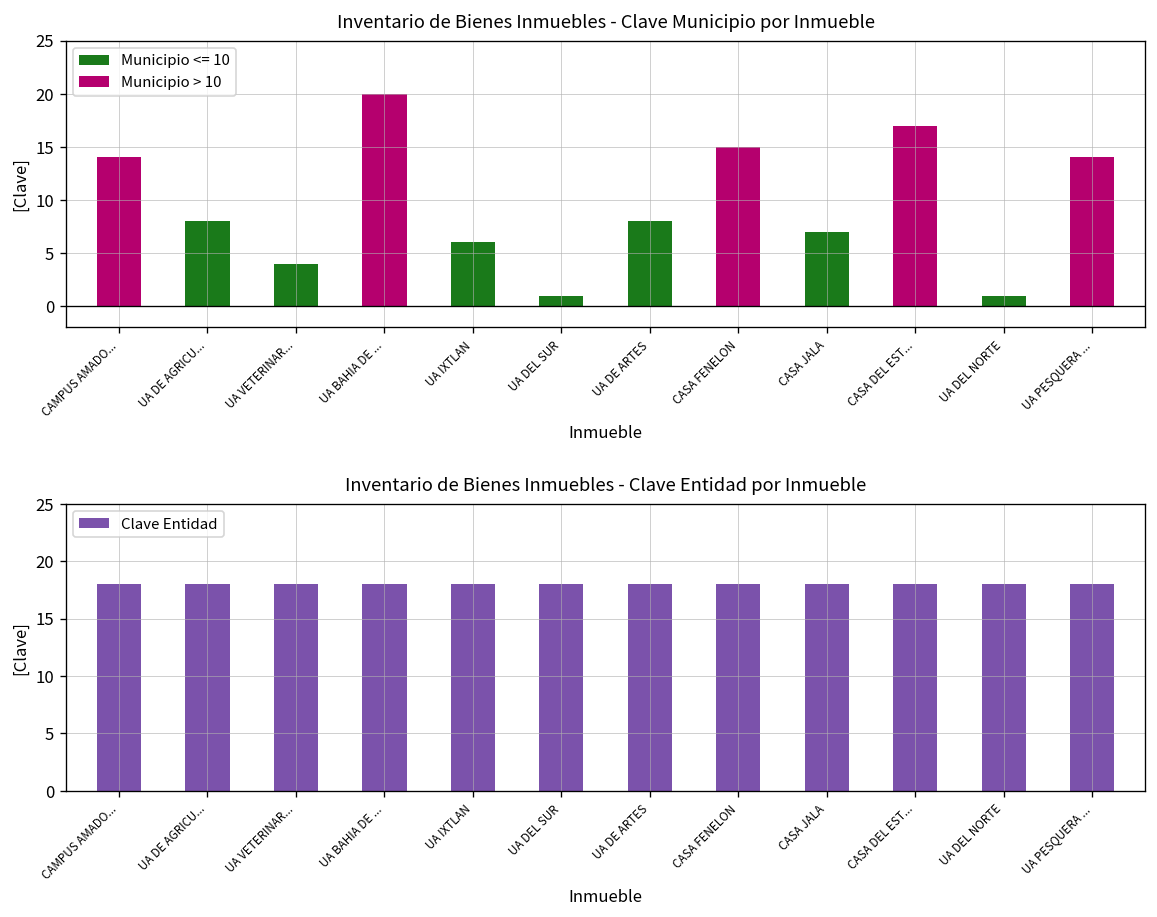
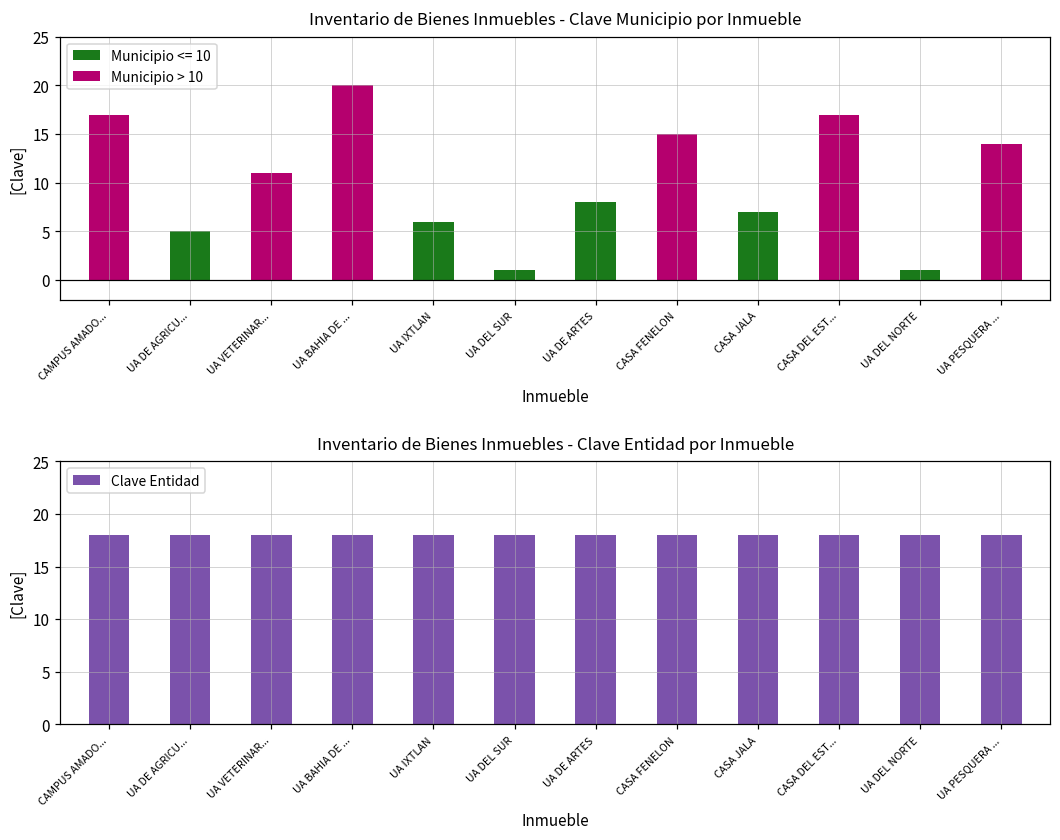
Inventario de Bienes Inmuebles - Clave Municipio por Inmueble, CAMPUS AMADO...: 14 -> 17
Inventario de Bienes Inmuebles - Clave Municipio por Inmueble, UA DE AGRICU...: 8 -> 5
Inventario de Bienes Inmuebles - Clave Municipio por Inmueble, UA VETERINAR...: 4 -> 11
